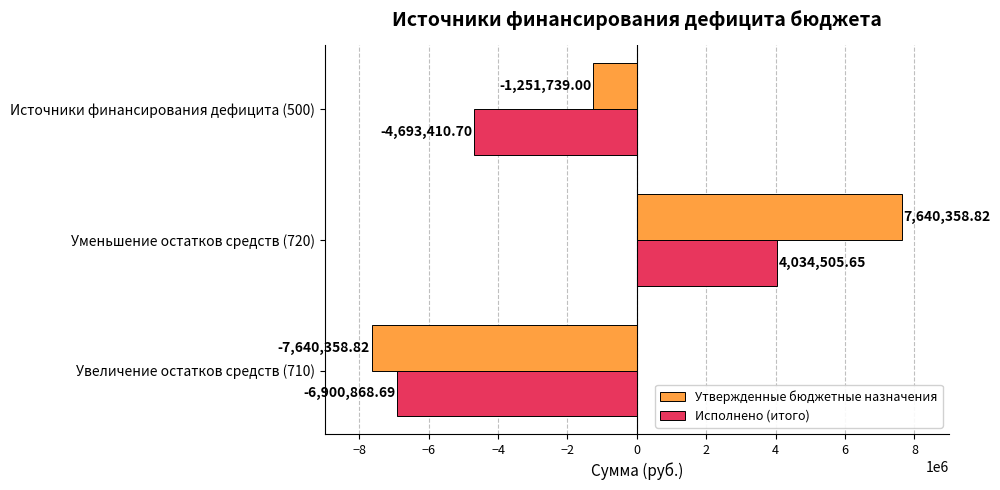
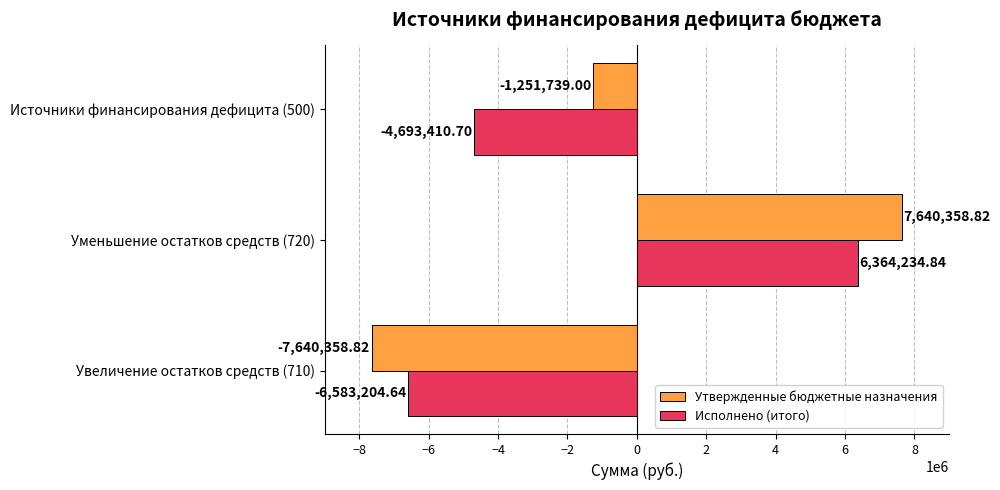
Исполнено (итого), Уменьшение остатков средств (720): 4,034,505.65 -> 6,364,234.84
Исполнено (итого), Увеличение остатков средств (710): -6,900,868.69 -> -6,583,204.64
